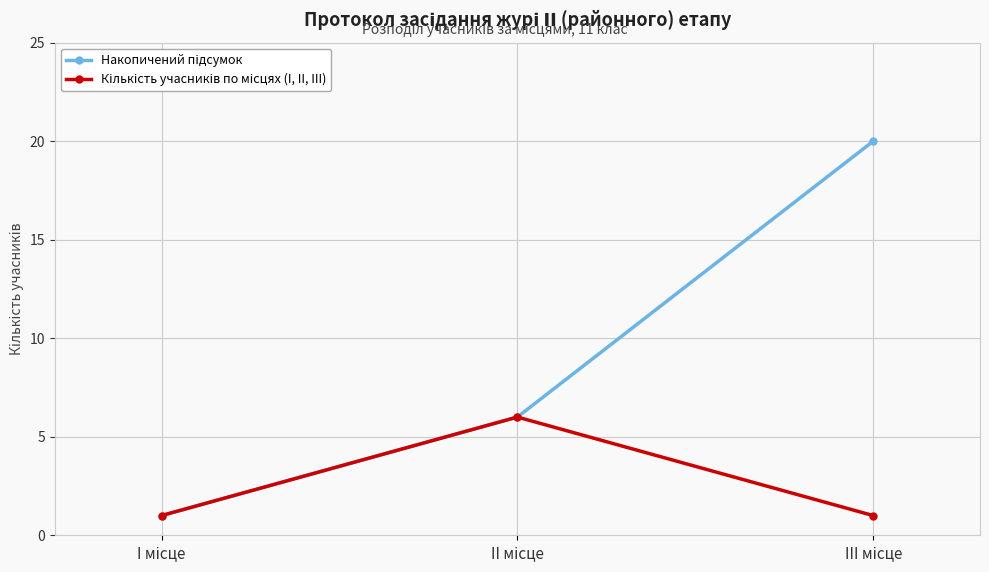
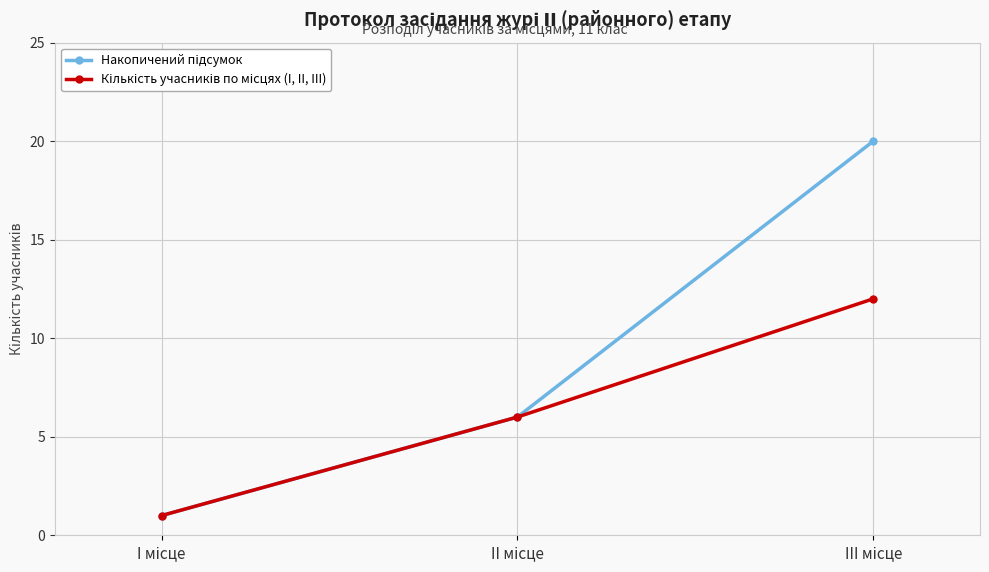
Кількість учасників по місцях (I, II, III), III місце: 1 -> 12
